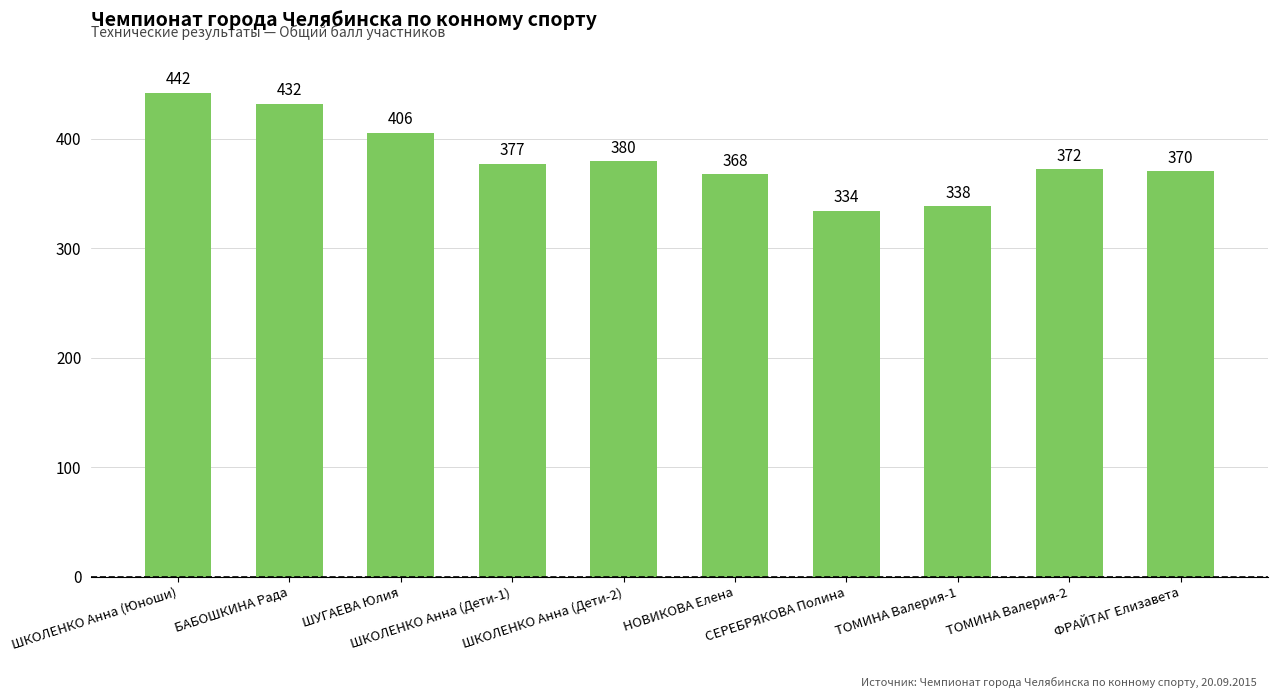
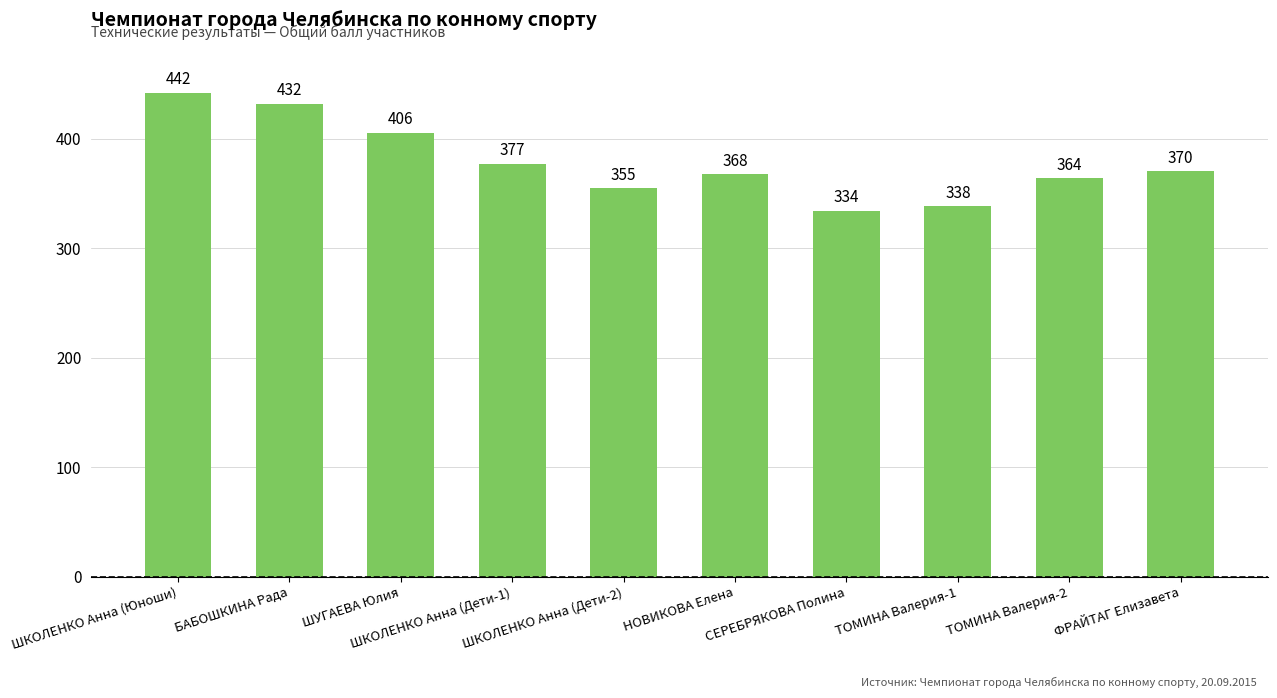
ШКОЛЕНКО Анна (Дети-2): 380 -> 355
ТОМИНА Валерия-2: 372 -> 364
